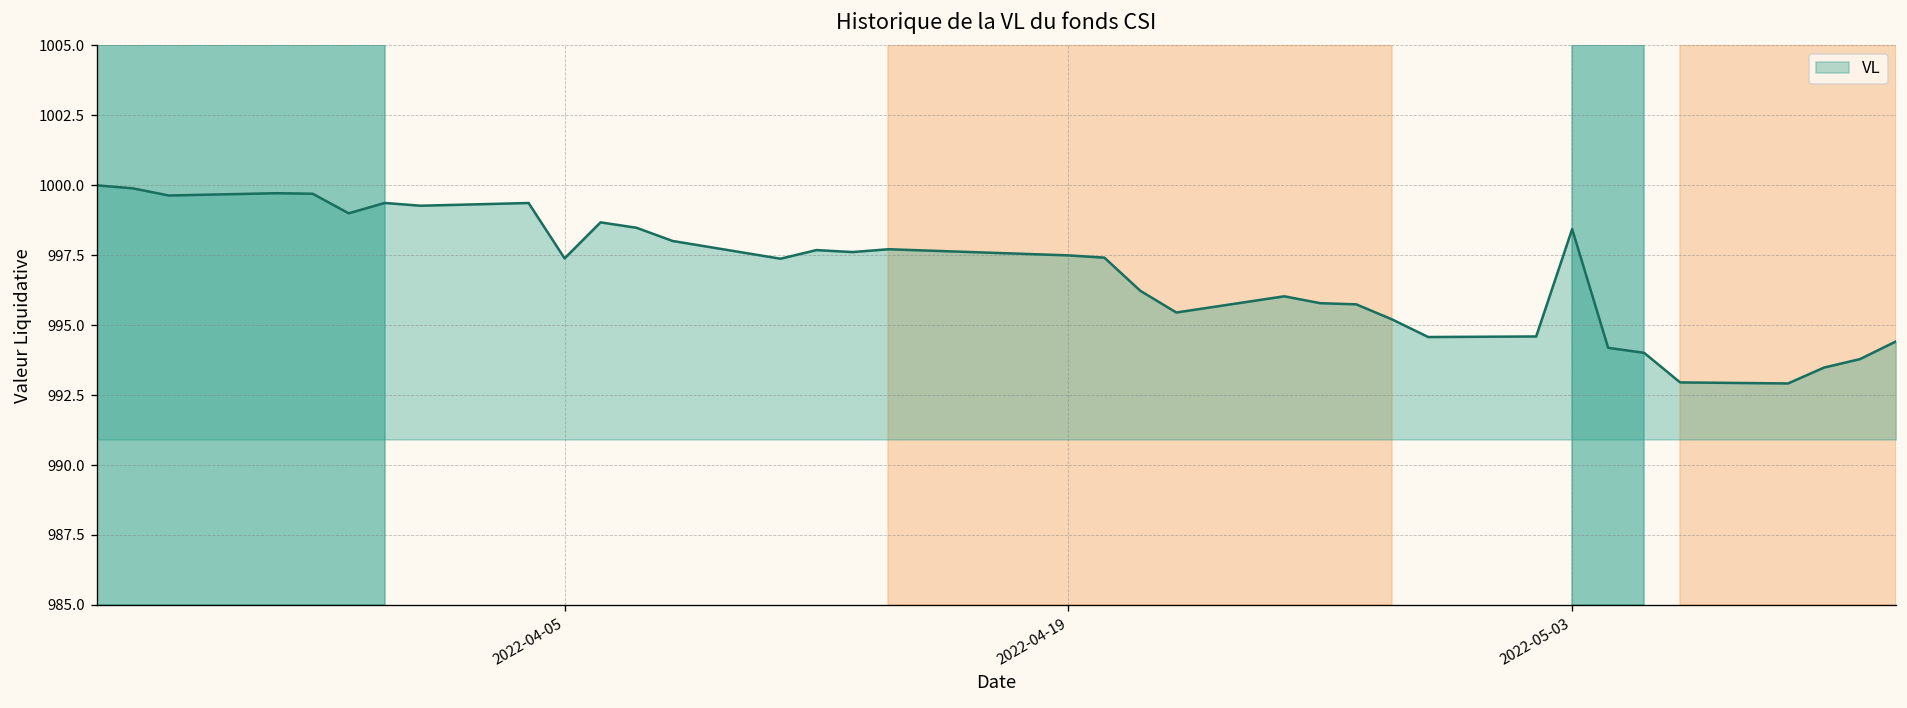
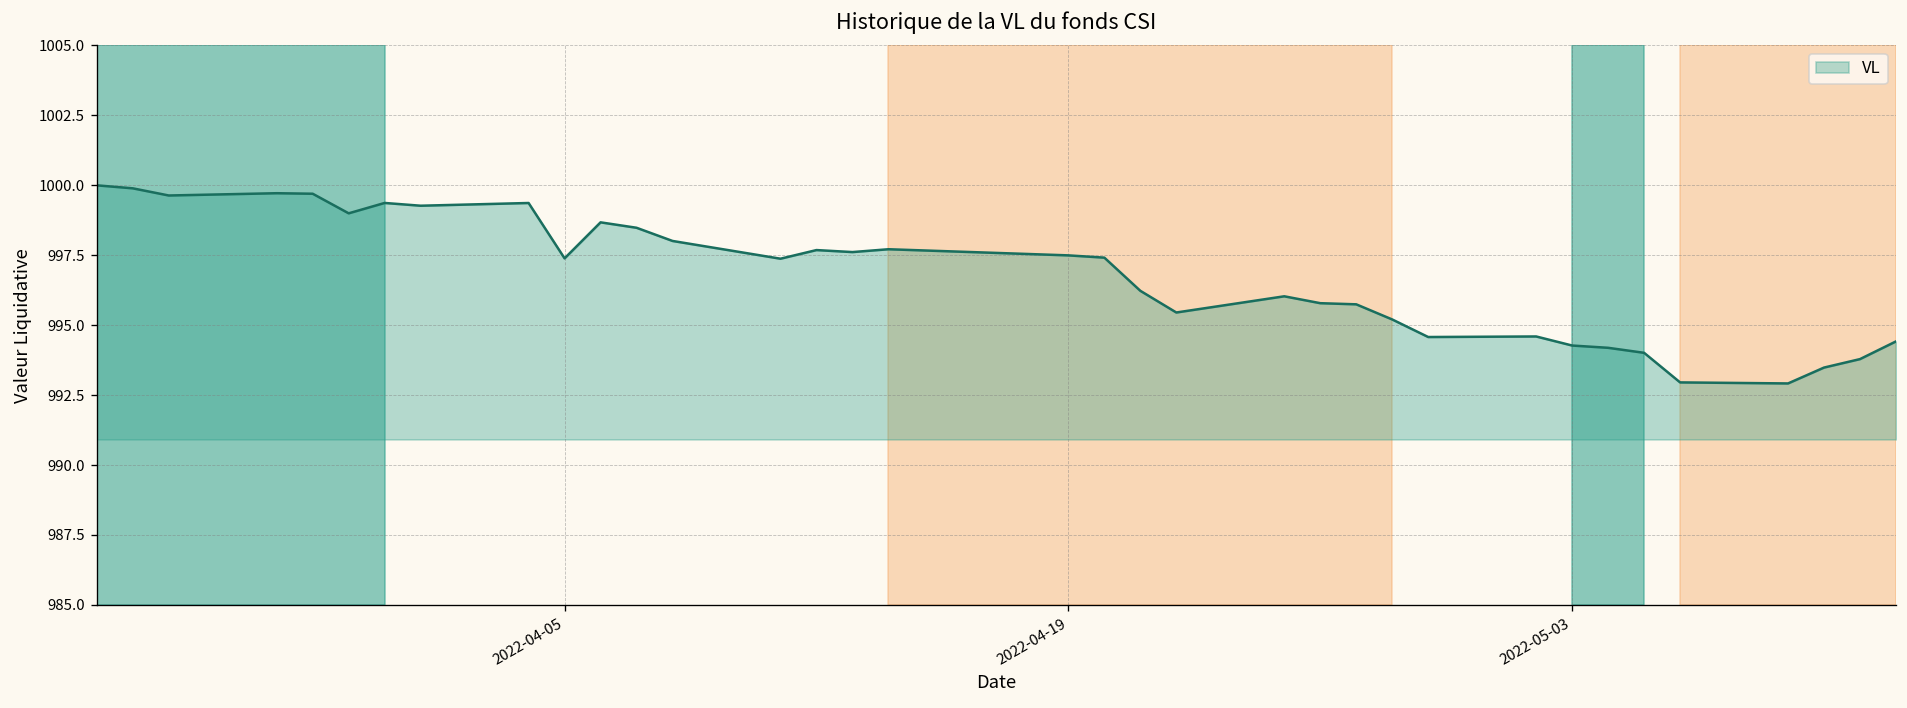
2022-05-03: 998.4 -> 994.3
